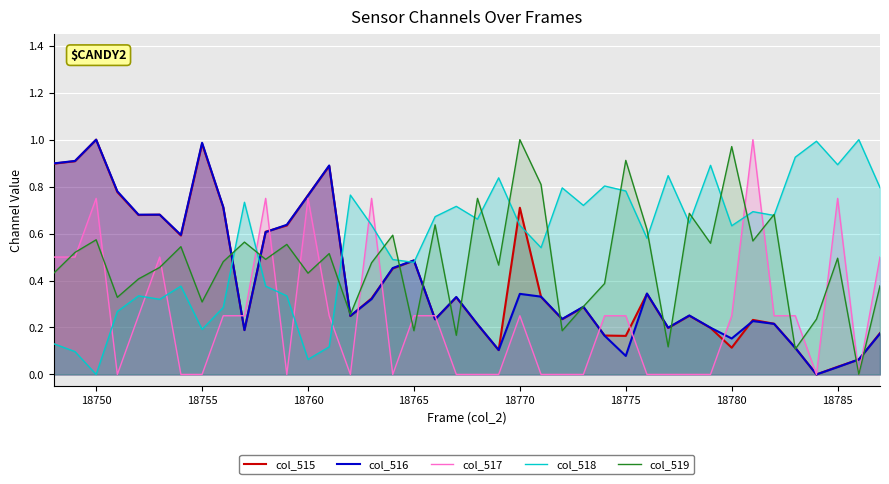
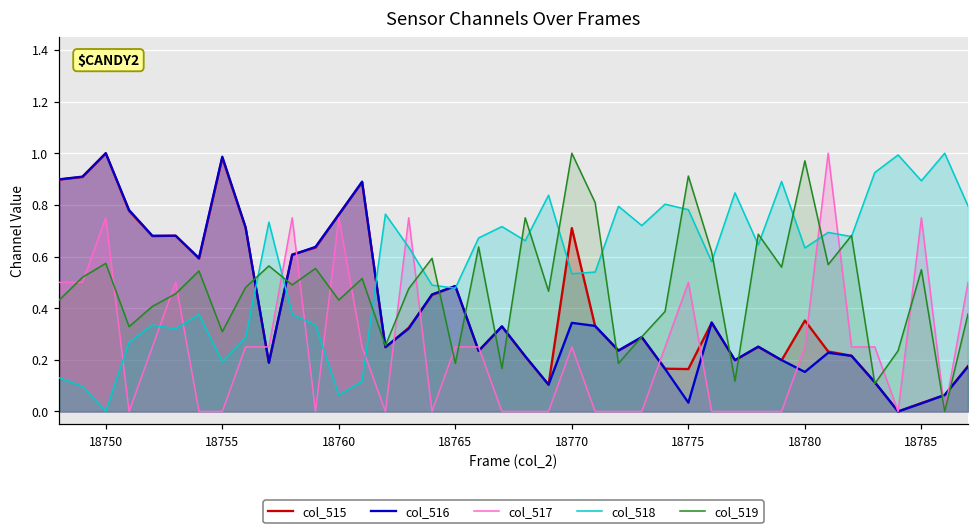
col_518, 18770: 0.63 -> 0.53
col_516, 18775: 0.08 -> 0.03
col_517, 18775: 0.25 -> 0.50
col_515, 18780: 0.11 -> 0.35
col_519, 18785: 0.50 -> 0.55
